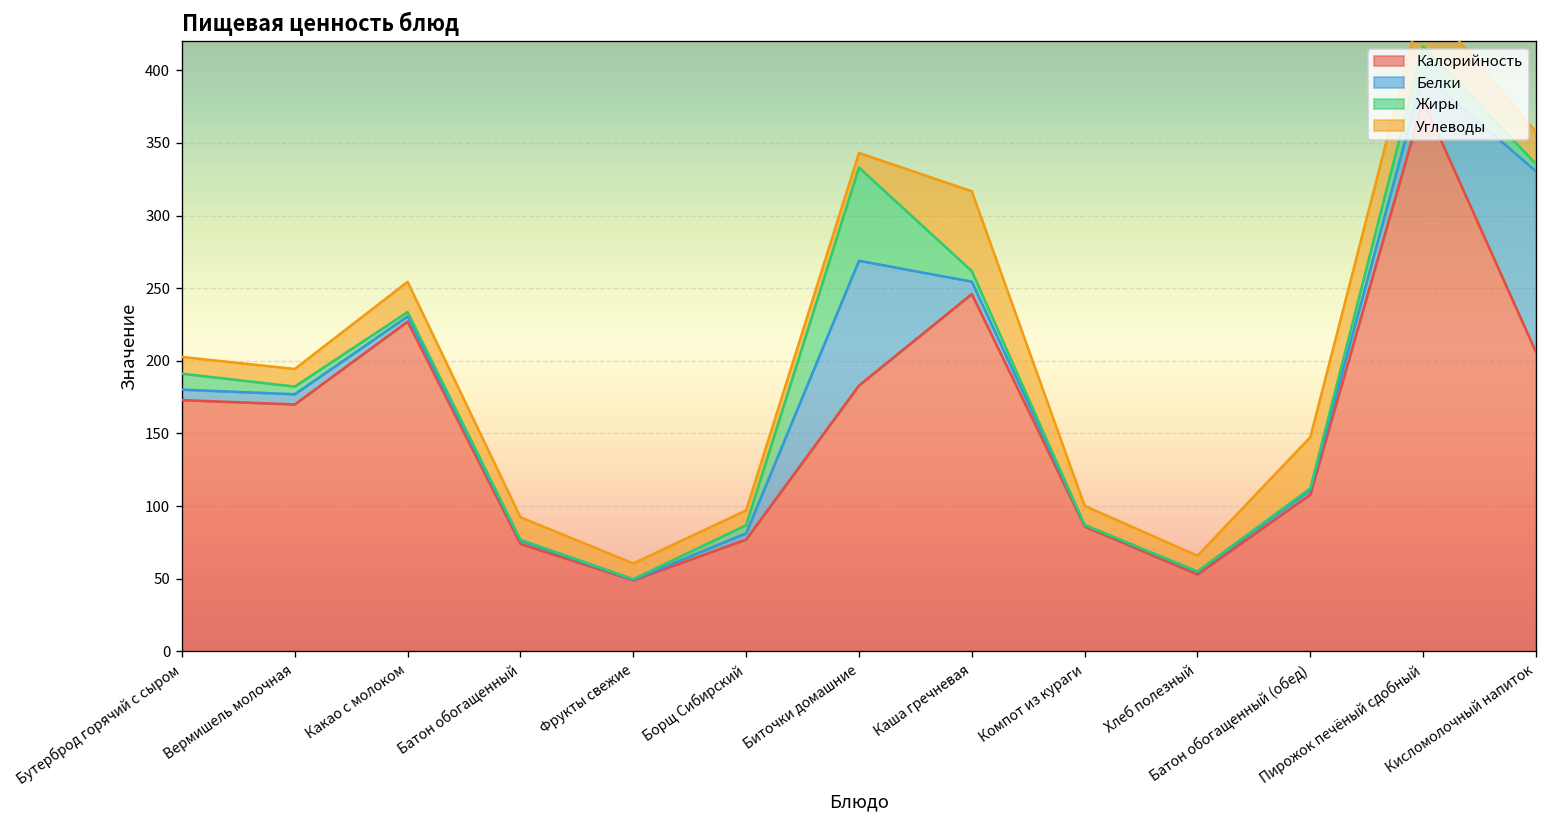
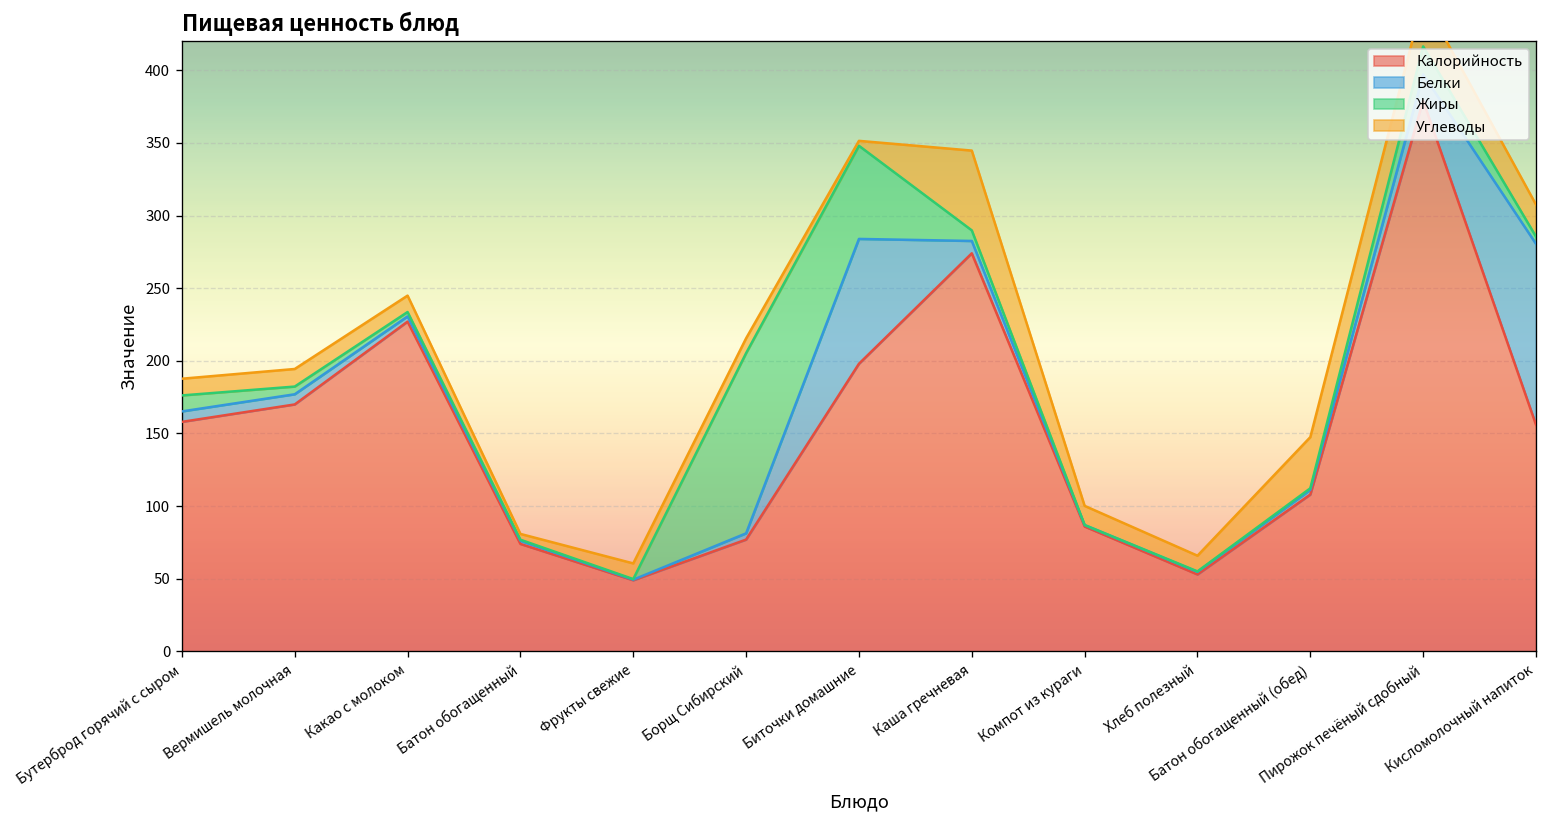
Калорийность, Бутерброд горячий с сыром: 173 -> 158
Углеводы, Какао с молоком: 21 -> 11
Углеводы, Батон обогащенный: 16 -> 4
Жиры, Борщ Сибирский: 6 -> 124
Калорийность, Биточки домашние: 183 -> 198
Углеводы, Биточки домашние: 10 -> 3
Калорийность, Каша гречневая: 246 -> 274
Калорийность, Кисломолочный напиток: 206 -> 156
